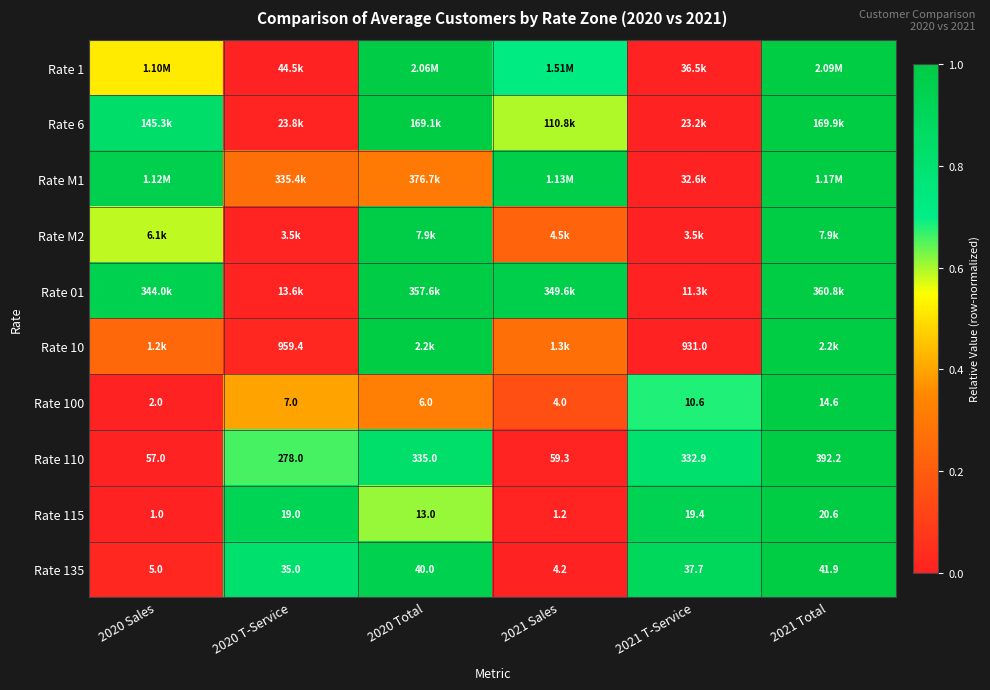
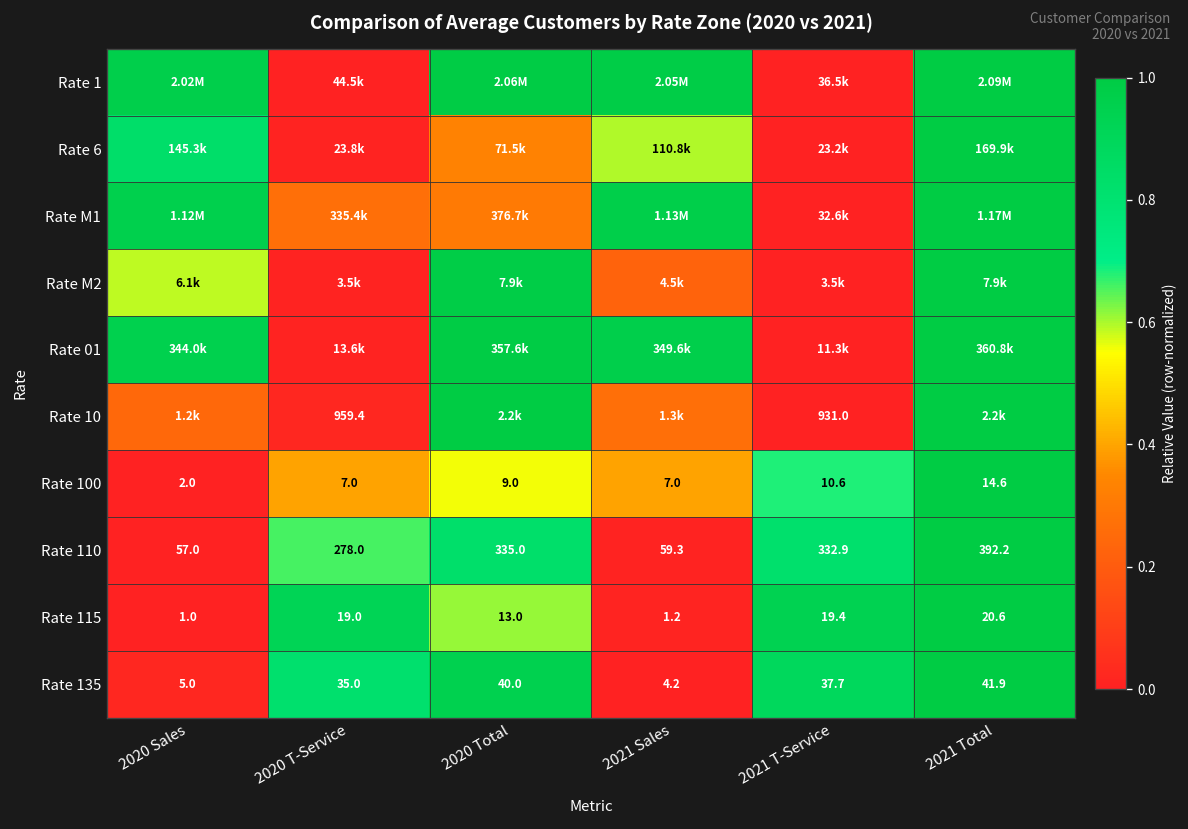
Rate 1, 2020 Sales: 1.10M -> 2.02M
Rate 1, 2021 Sales: 1.51M -> 2.05M
Rate 6, 2020 Total: 169.1k -> 71.5k
Rate 100, 2020 Total: 6.0 -> 9.0
Rate 100, 2021 Sales: 4.0 -> 7.0
